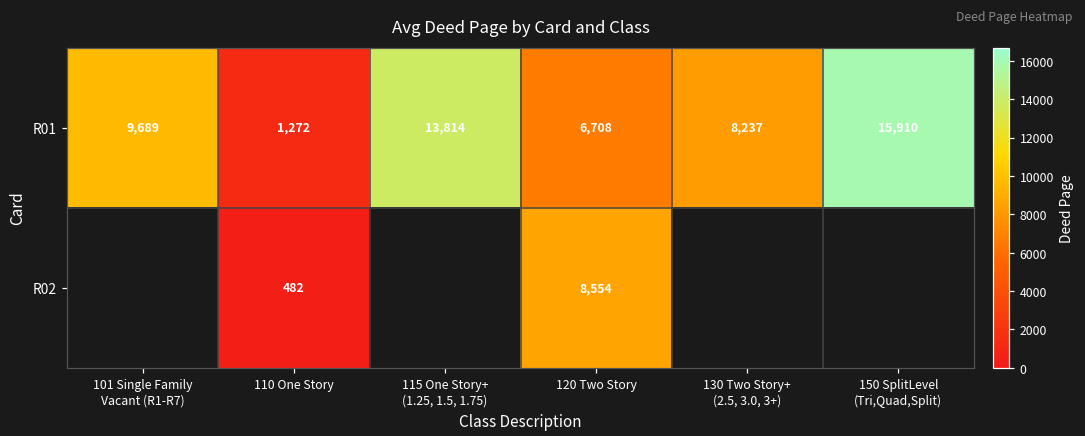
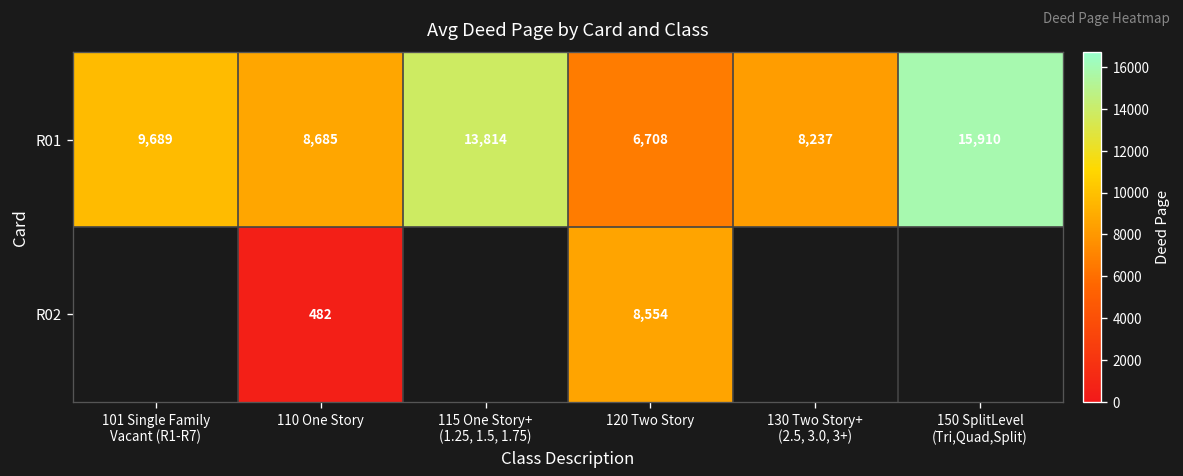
R01, 110 One Story: 1,272 -> 8,685
